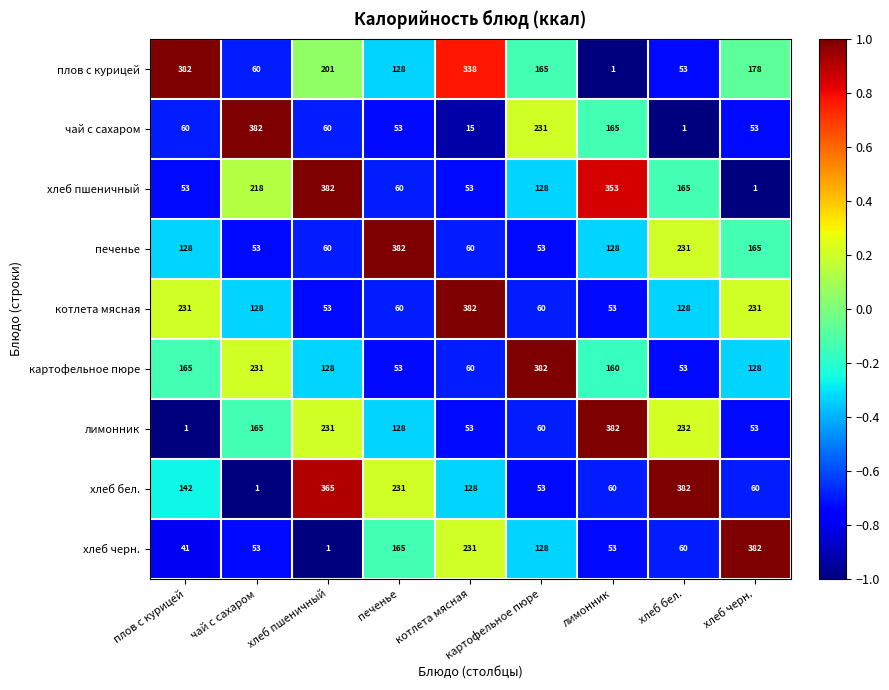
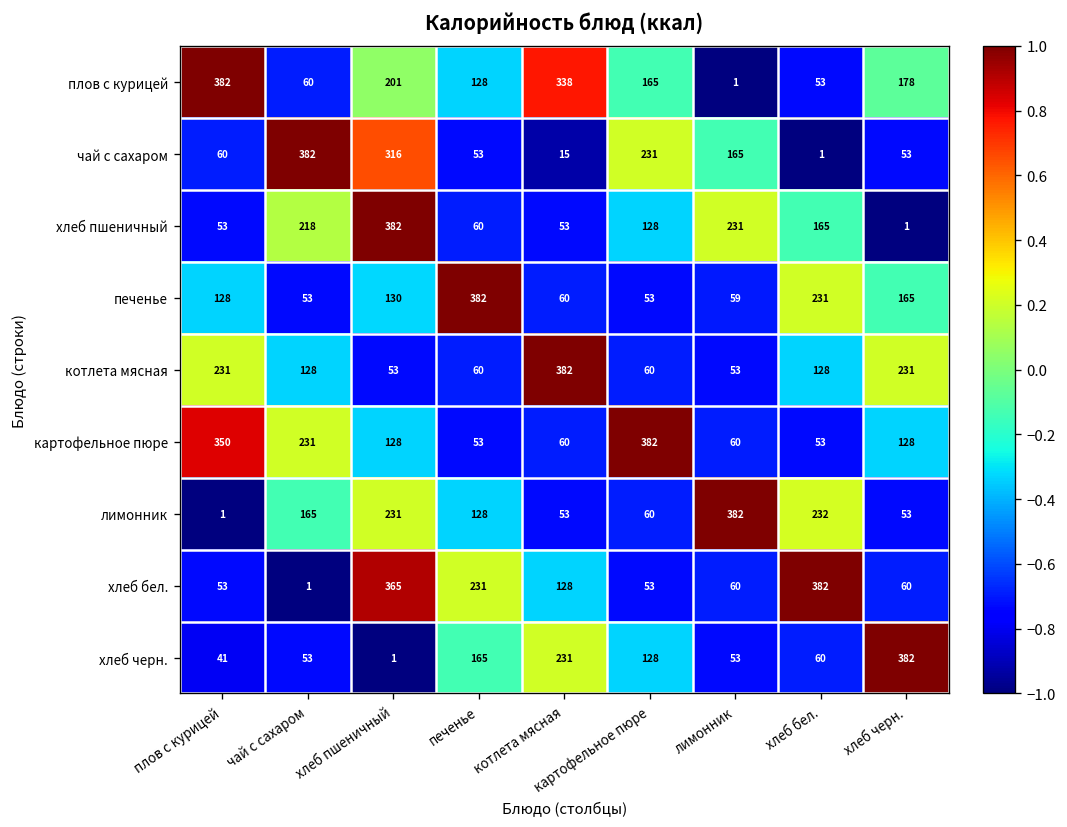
чай с сахаром, хлеб пшеничный: 60 -> 316
хлеб пшеничный, лимонник: 353 -> 231
печенье, хлеб пшеничный: 60 -> 130
печенье, лимонник: 128 -> 59
картофельное пюре, плов с курицей: 165 -> 350
картофельное пюре, лимонник: 160 -> 60
хлеб бел., плов с курицей: 142 -> 53
